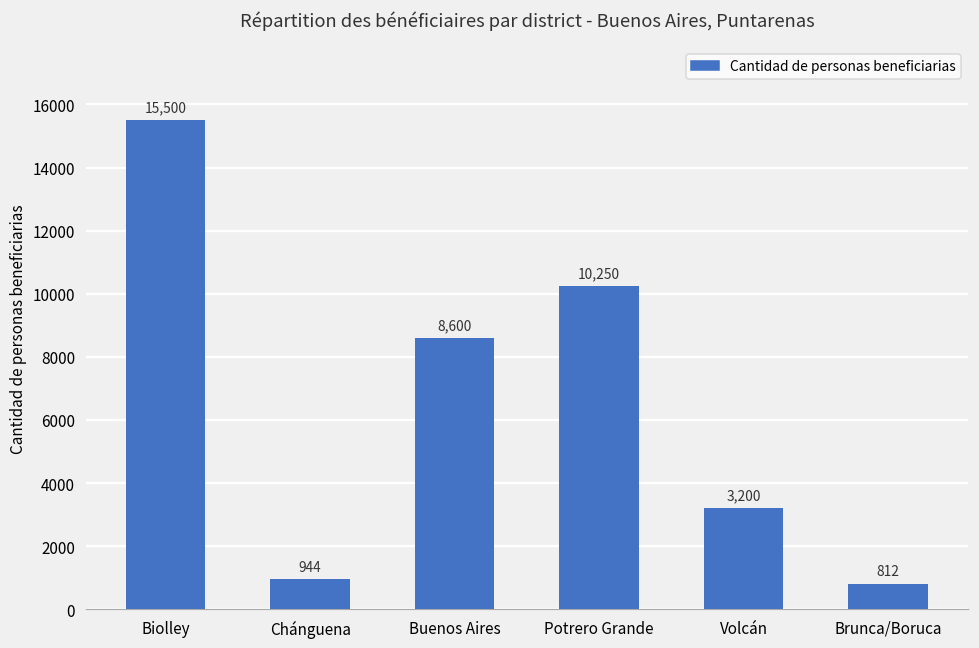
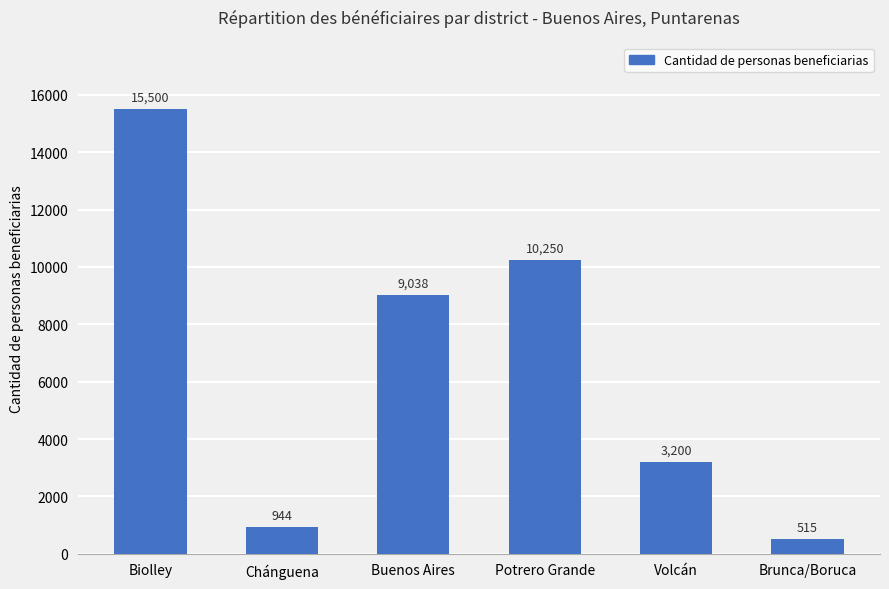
Buenos Aires: 8,600 -> 9,038
Brunca/Boruca: 812 -> 515
